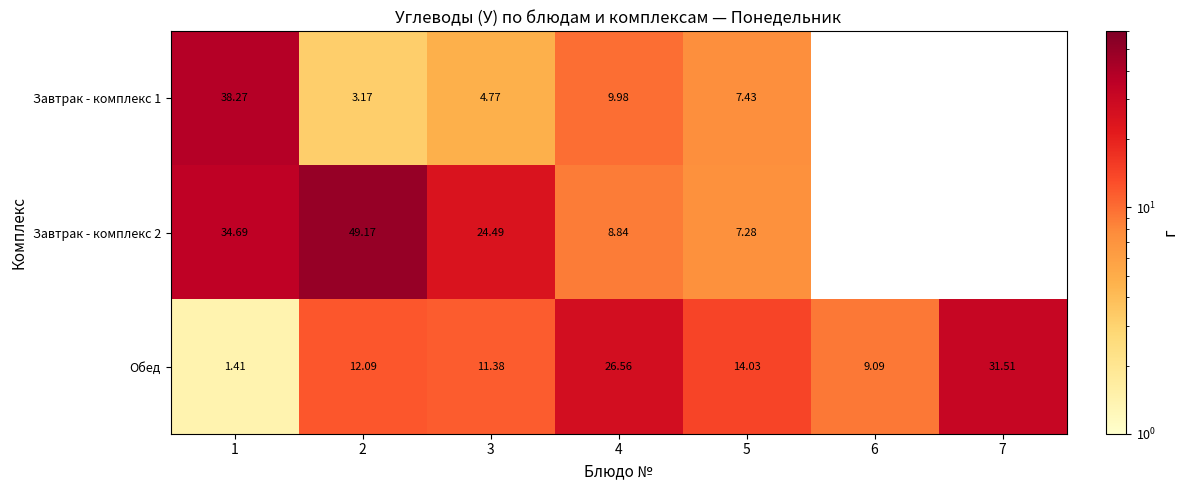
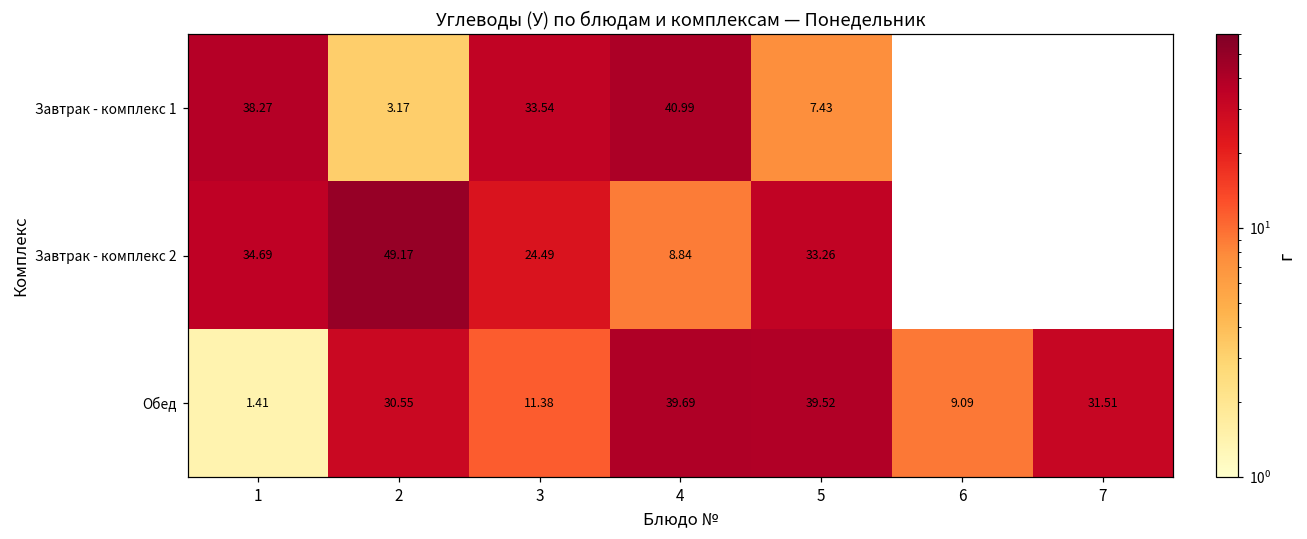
Завтрак - комплекс 1, 3: 4.77 -> 33.54
Завтрак - комплекс 1, 4: 9.98 -> 40.99
Завтрак - комплекс 2, 5: 7.28 -> 33.26
Обед, 2: 12.09 -> 30.55
Обед, 4: 26.56 -> 39.69
Обед, 5: 14.03 -> 39.52
